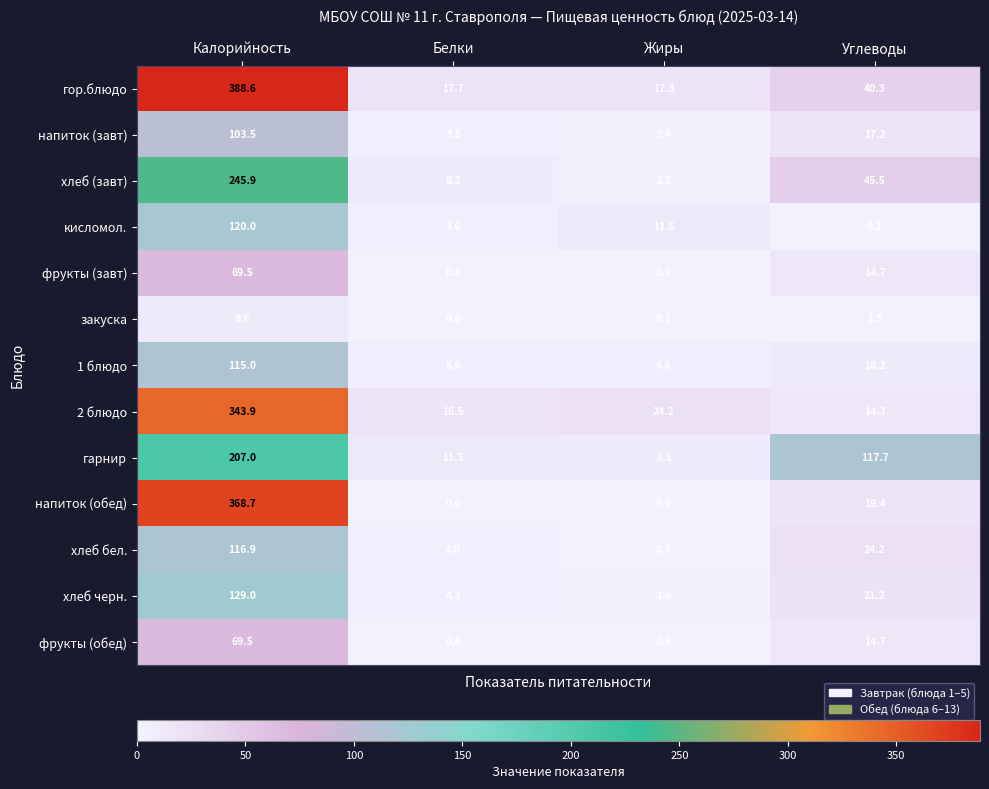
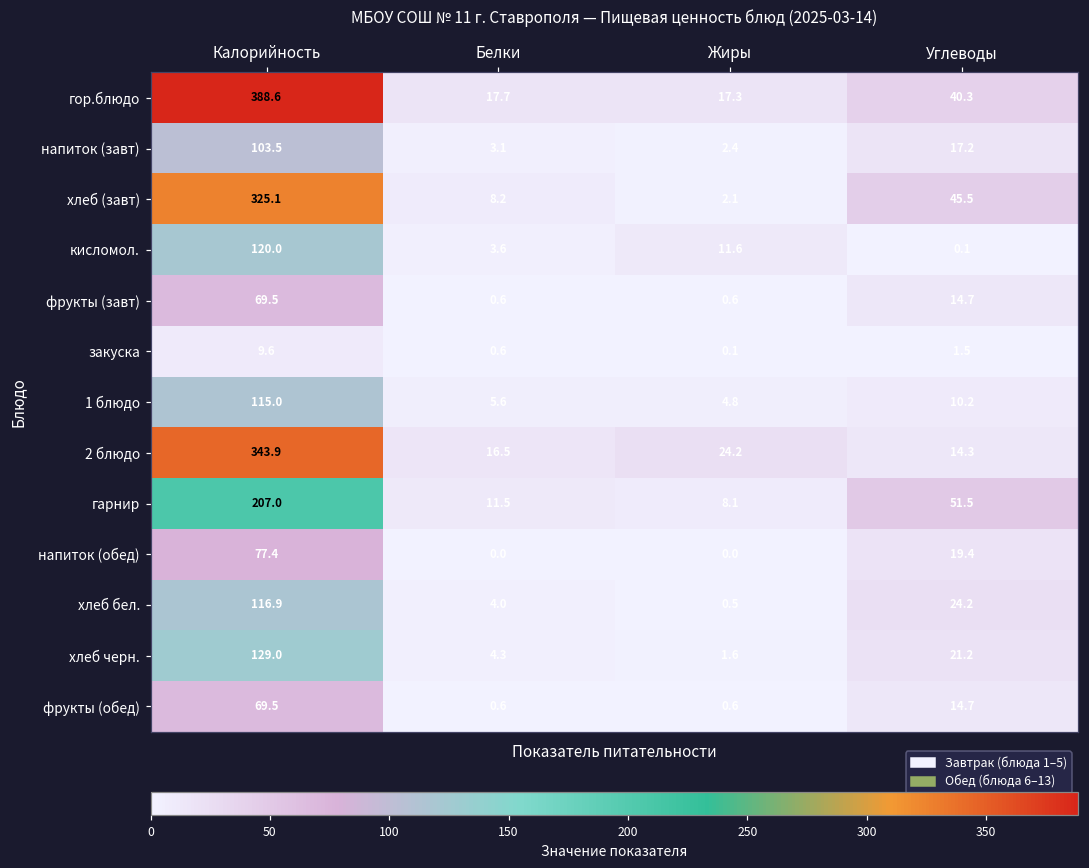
хлеб (завт), Калорийность: 245.9 -> 325.1
гарнир, Углеводы: 117.7 -> 51.5
напиток (обед), Калорийность: 368.7 -> 77.4
